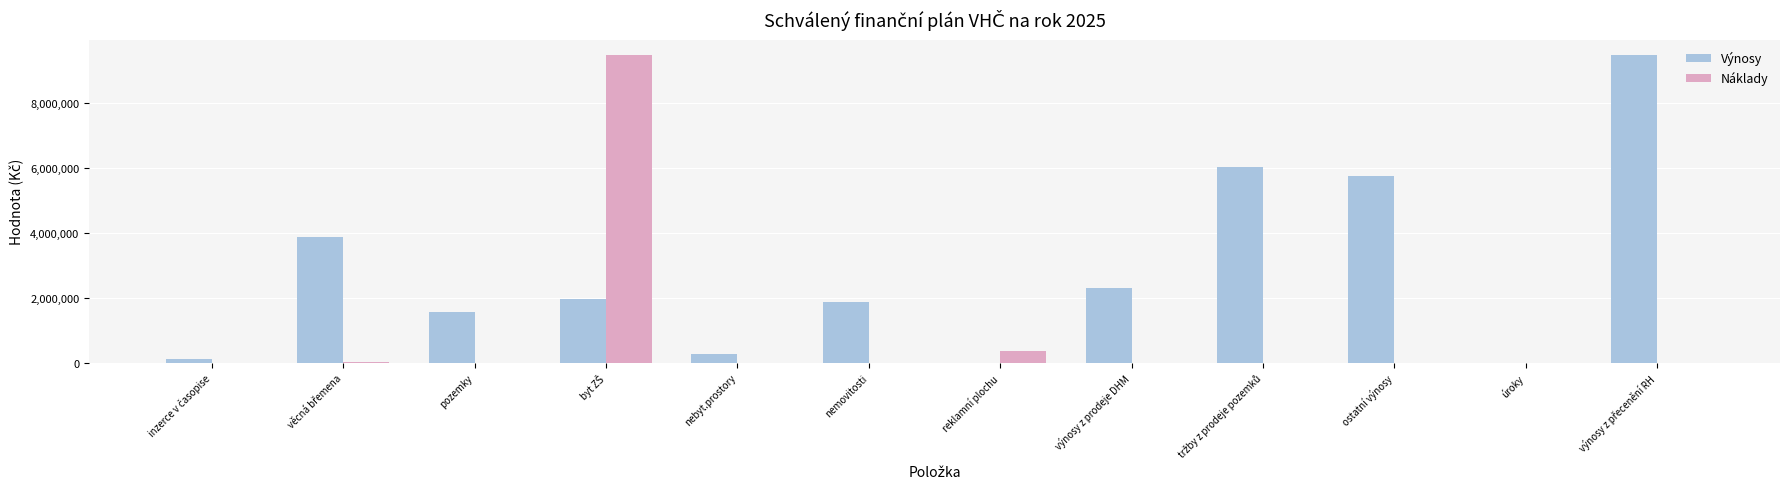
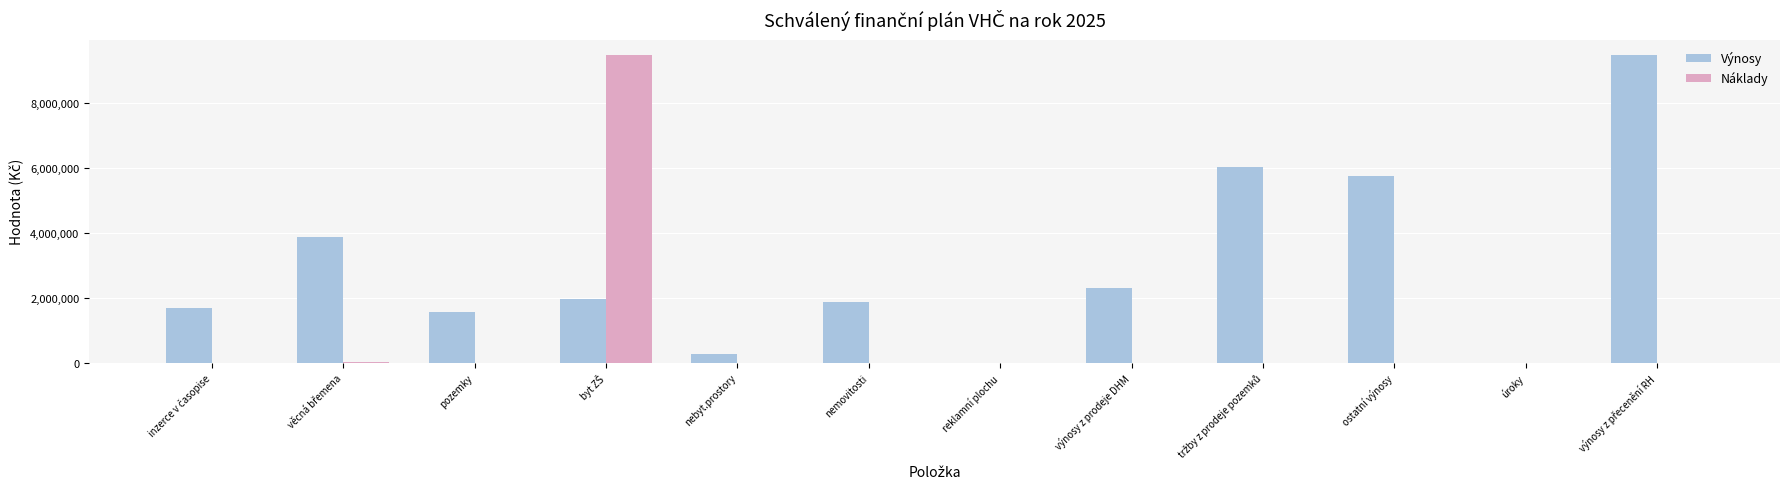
Výnosy, inzerce v časopise: 100,000 -> 1,700,000
Náklady, reklamní plochu: 400,000 -> 0
